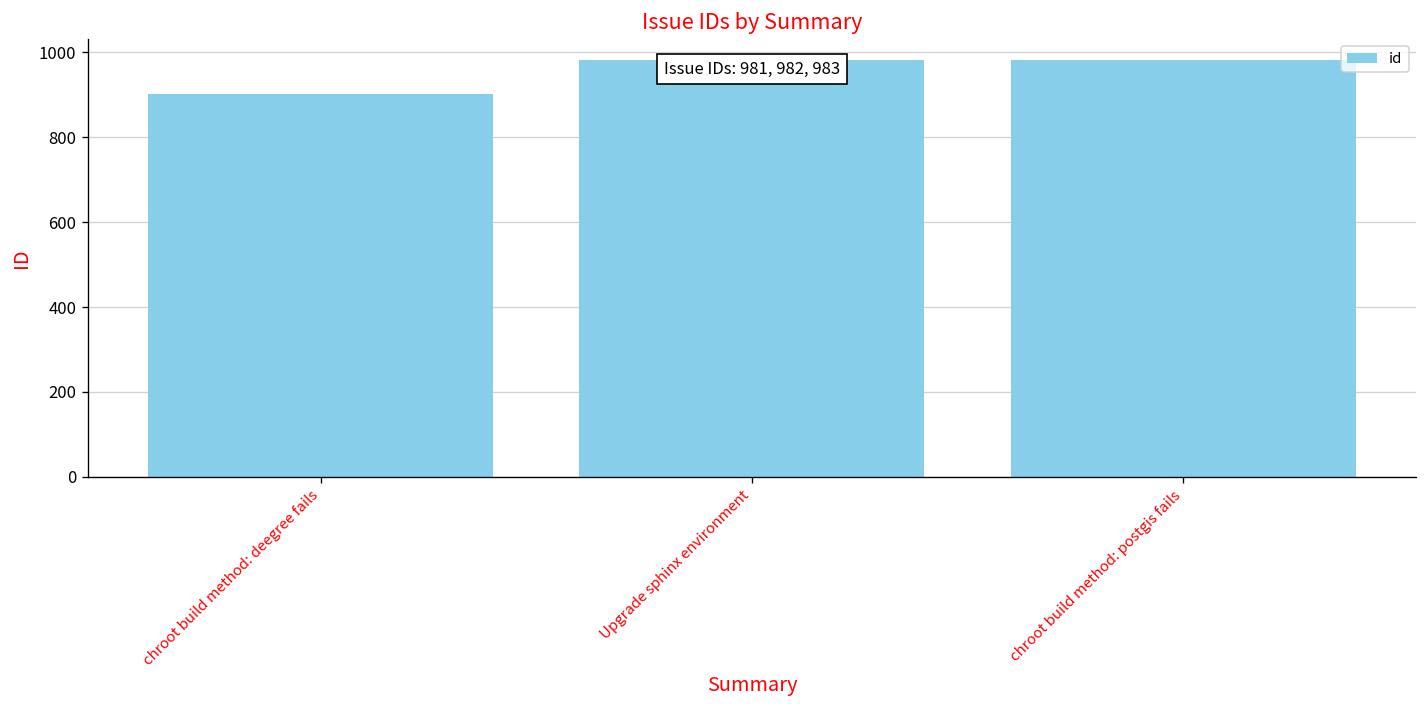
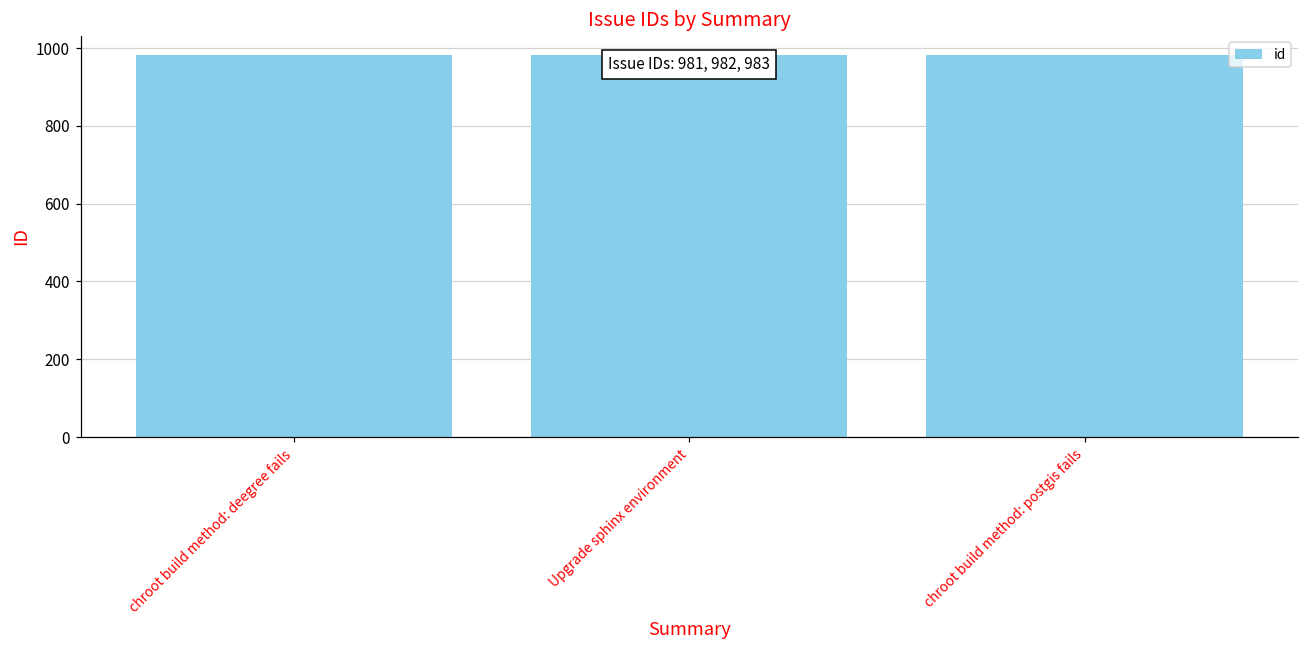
chroot build method: deegree fails: 900 -> 980
